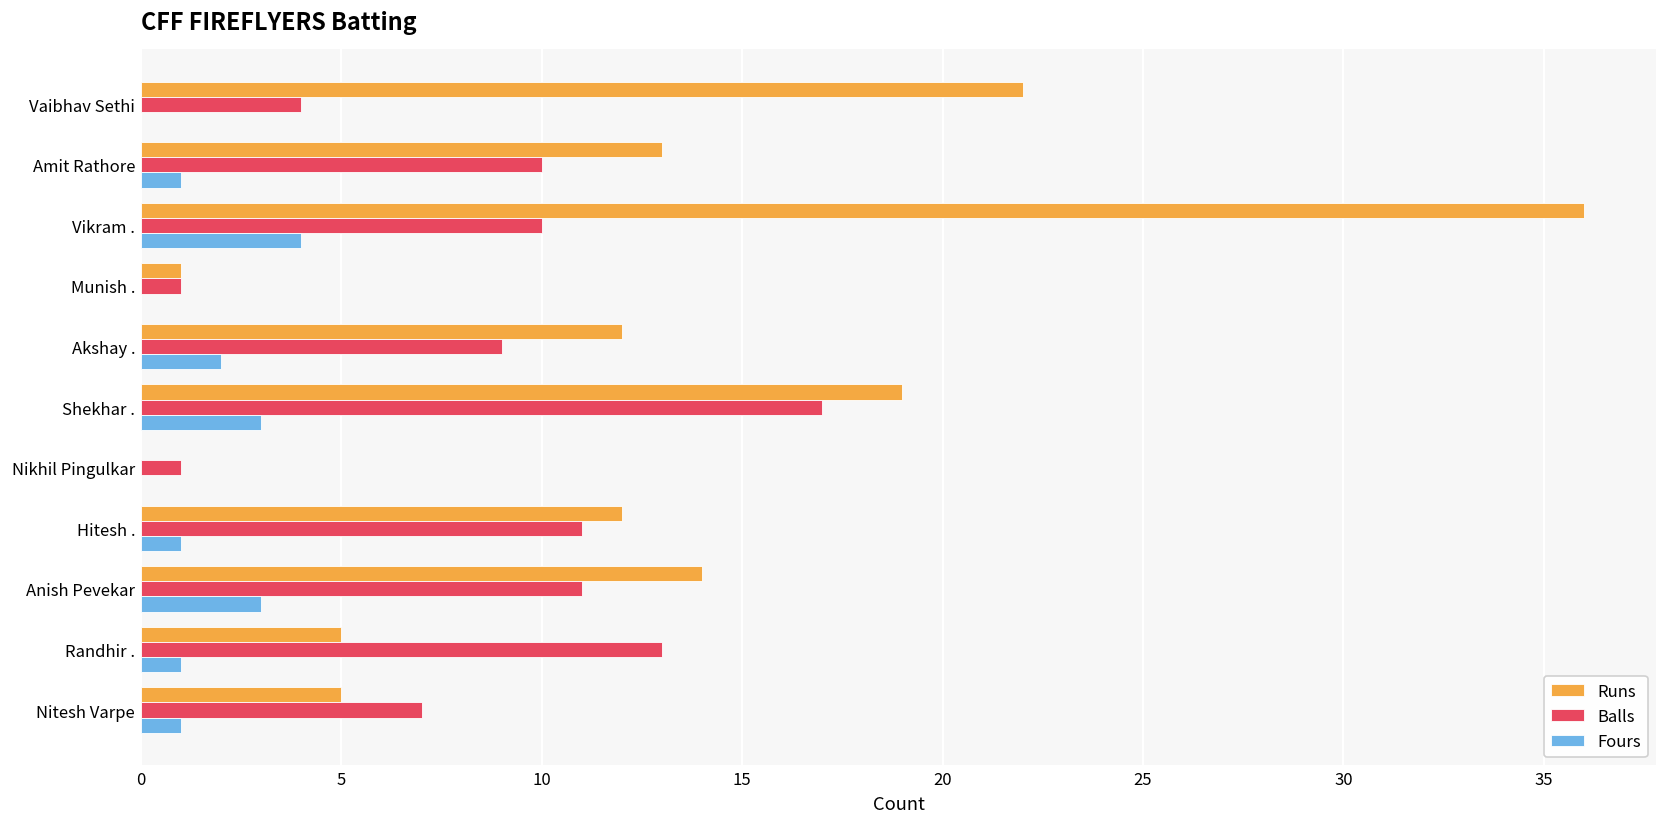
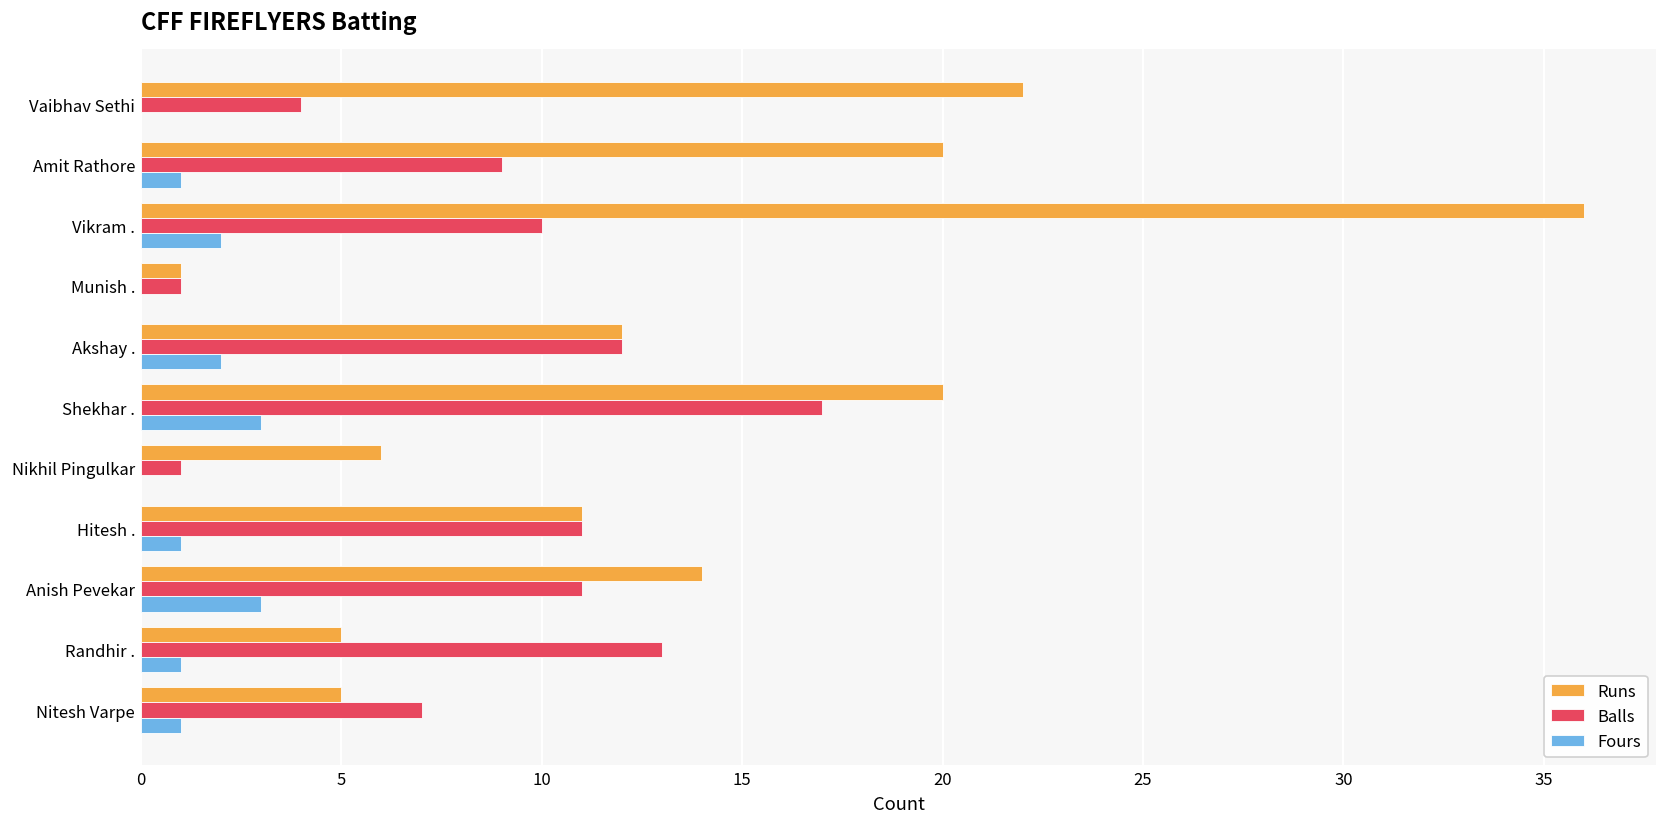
Runs, Amit Rathore: 13 -> 20
Balls, Amit Rathore: 10 -> 9
Fours, Vikram .: 4 -> 2
Balls, Akshay .: 9 -> 12
Runs, Shekhar .: 19 -> 20
Runs, Nikhil Pingulkar: 0 -> 6
Runs, Hitesh .: 12 -> 11
